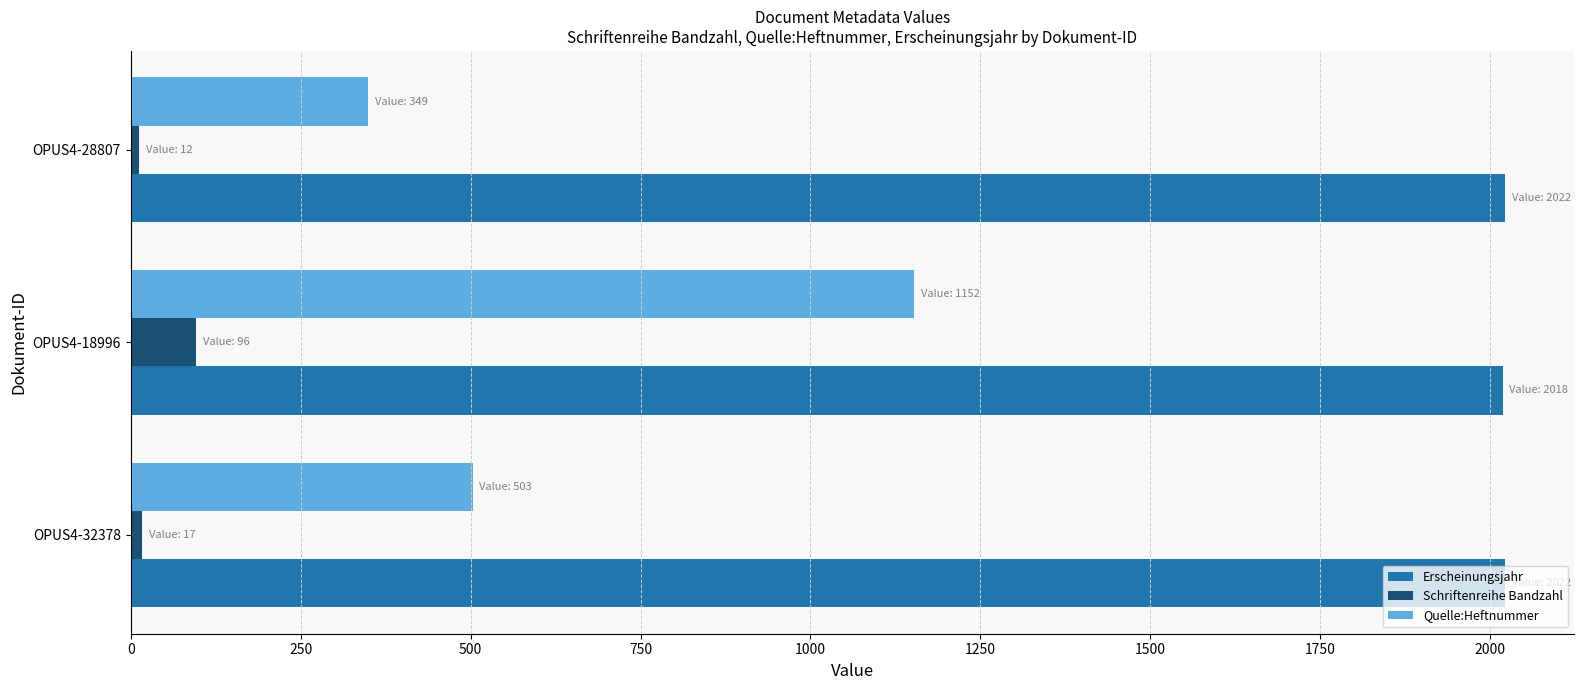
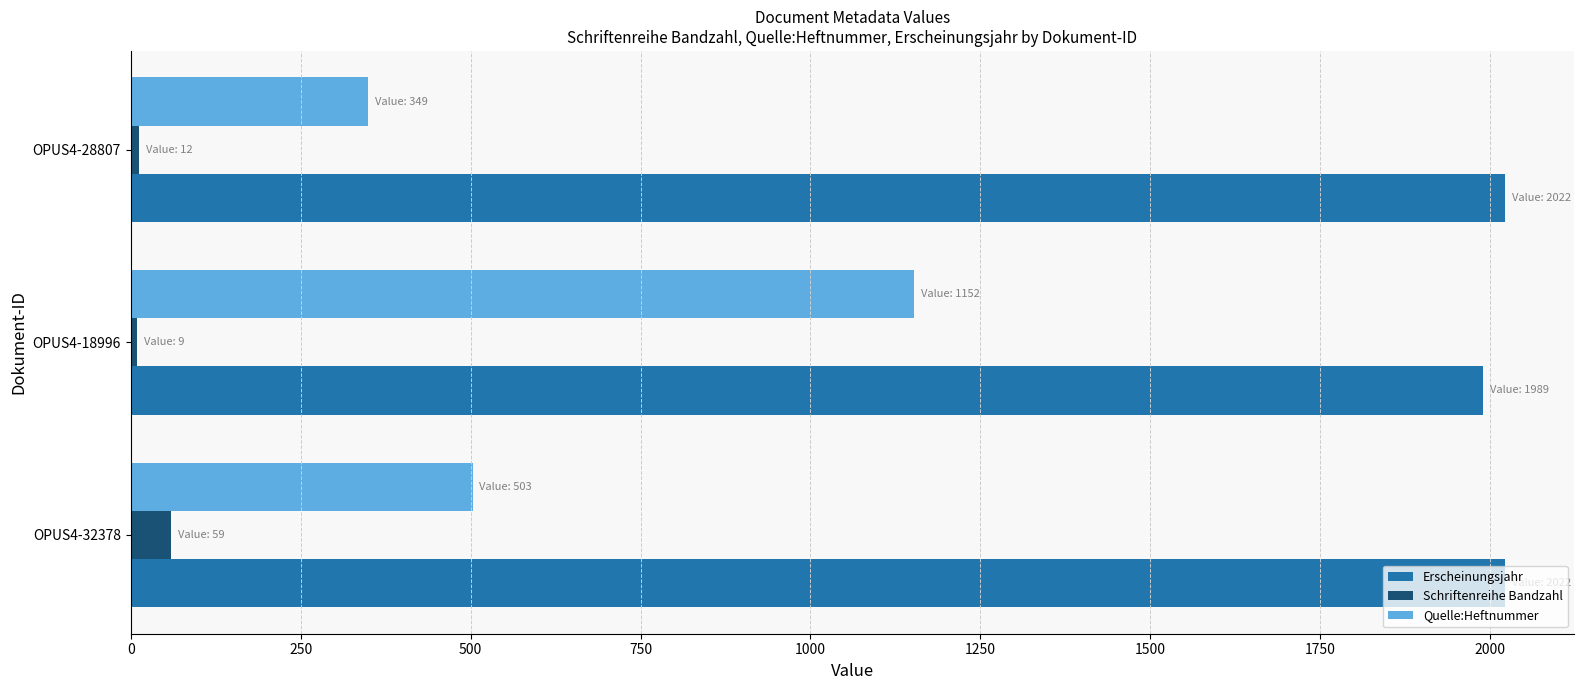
Schriftenreihe Bandzahl, OPUS4-18996: 96 -> 9
Erscheinungsjahr, OPUS4-18996: 2018 -> 1989
Schriftenreihe Bandzahl, OPUS4-32378: 17 -> 59
